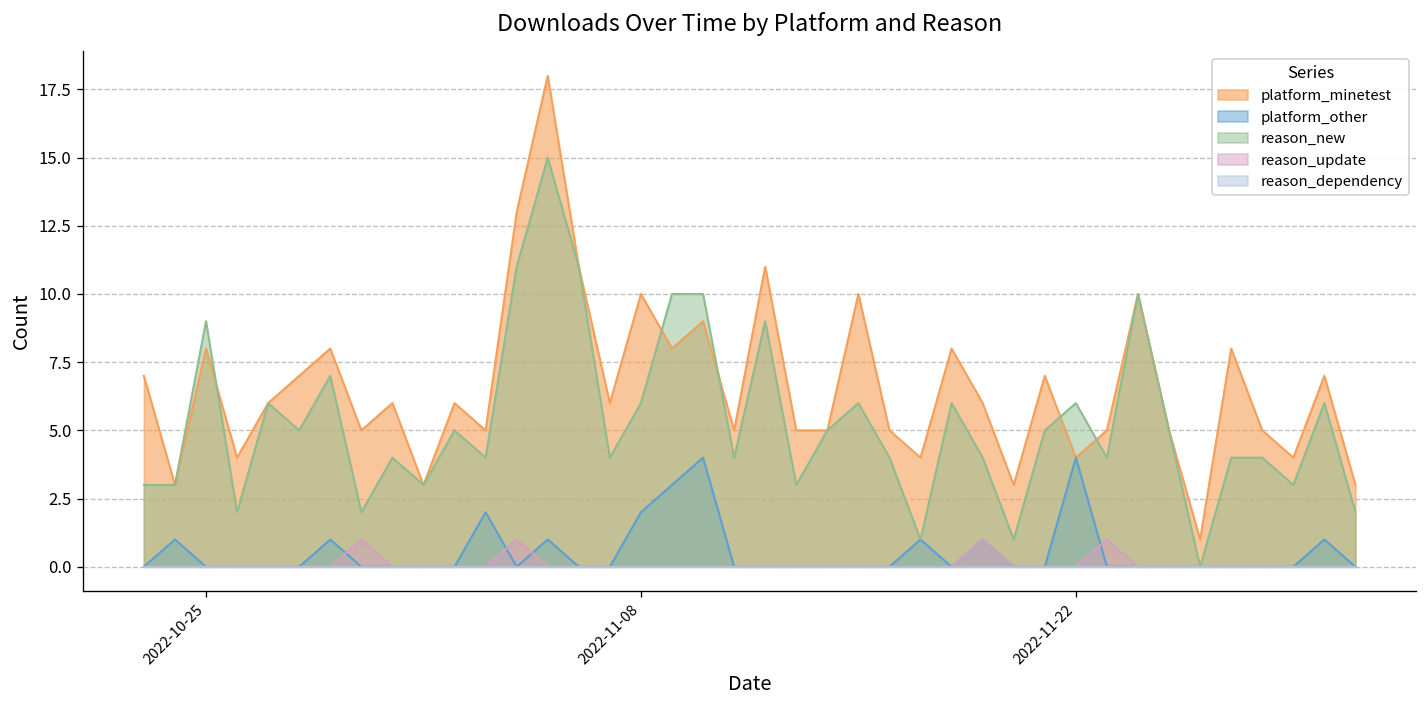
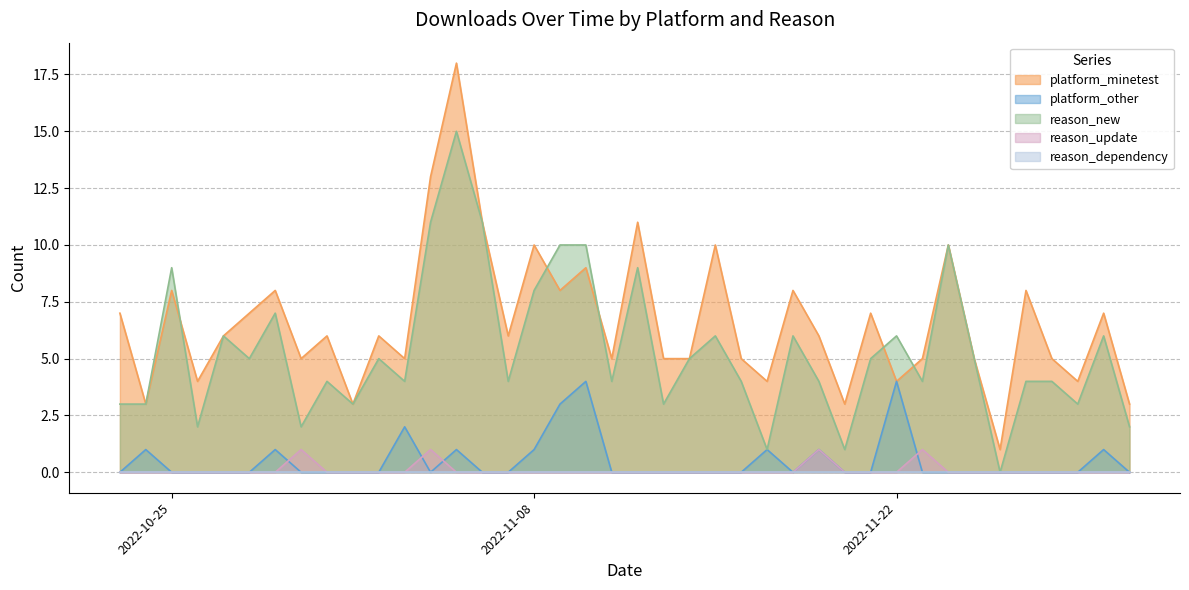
platform_other, 2022-11-08: 2 -> 1
reason_new, 2022-11-08: 6 -> 8
